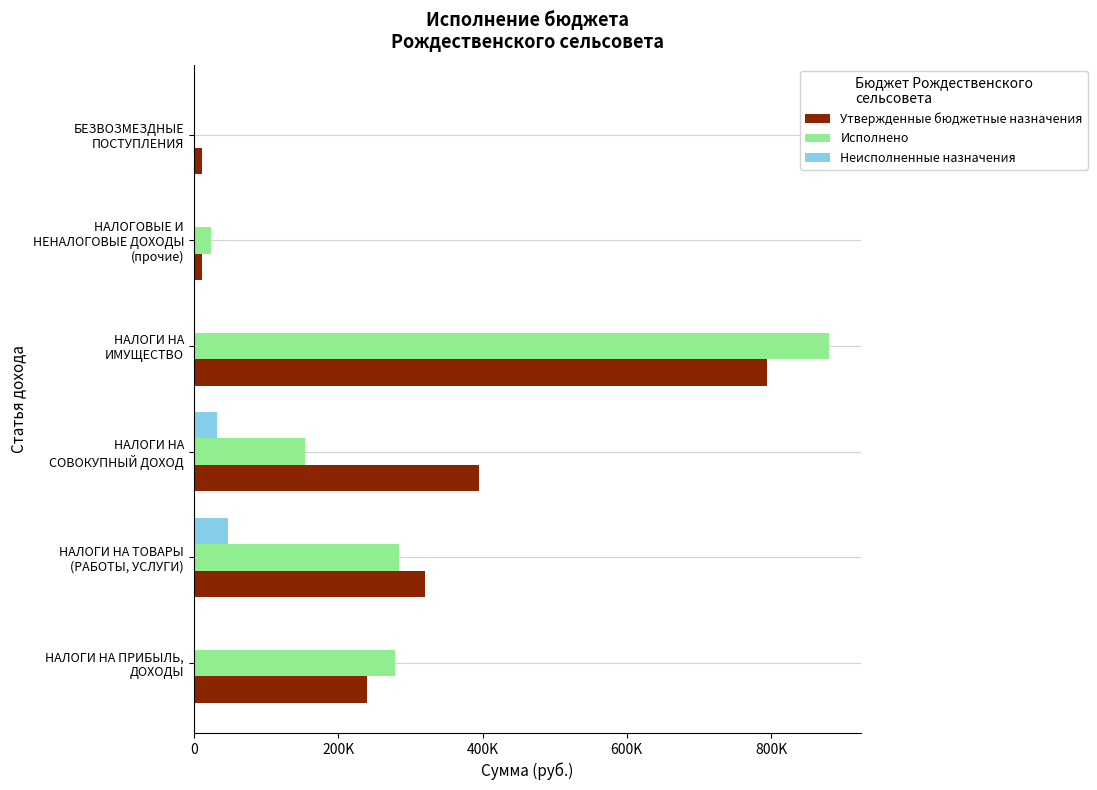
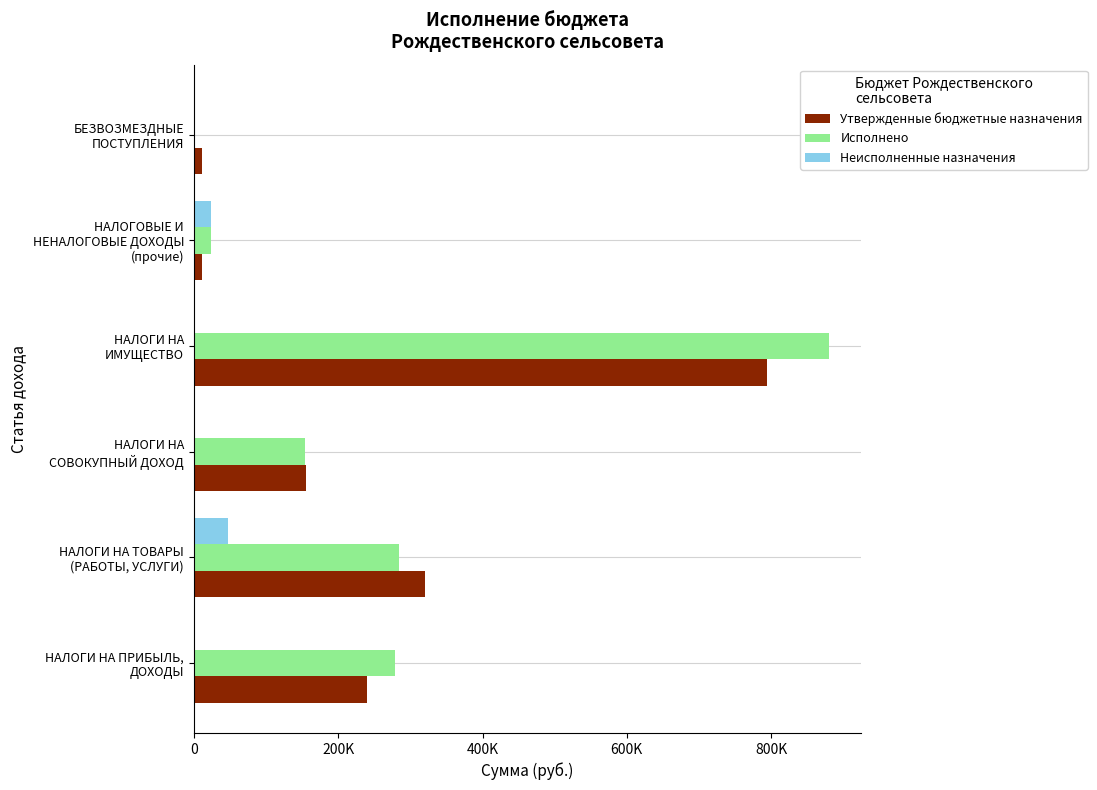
Неисполненные назначения, НАЛОГОВЫЕ И НЕНАЛОГОВЫЕ ДОХОДЫ (прочие): 0 -> 20000
Неисполненные назначения, НАЛОГИ НА СОВОКУПНЫЙ ДОХОД: 30000 -> 0
Утвержденные бюджетные назначения, НАЛОГИ НА СОВОКУПНЫЙ ДОХОД: 390000 -> 160000
